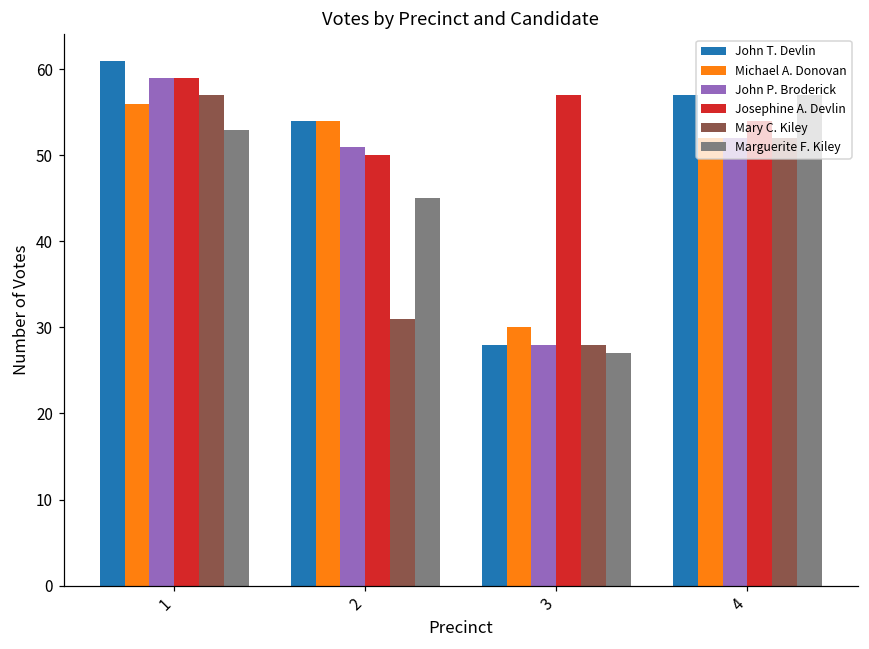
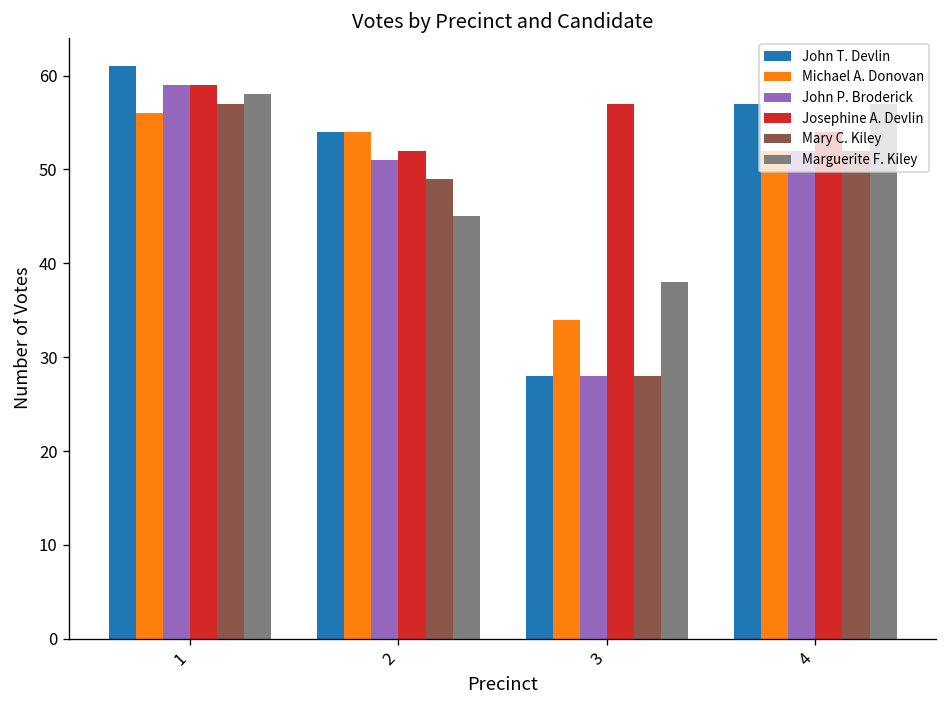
Marguerite F. Kiley, 1: 53 -> 58
Josephine A. Devlin, 2: 50 -> 52
Mary C. Kiley, 2: 31 -> 49
Michael A. Donovan, 3: 30 -> 34
Marguerite F. Kiley, 3: 27 -> 38
